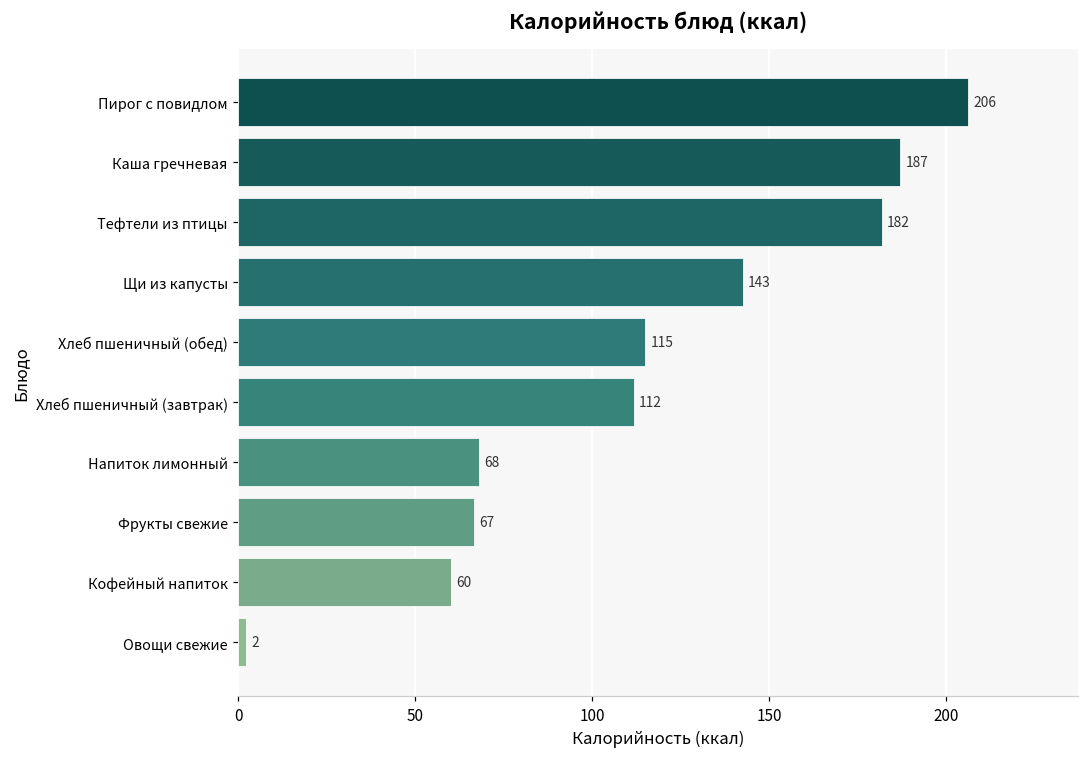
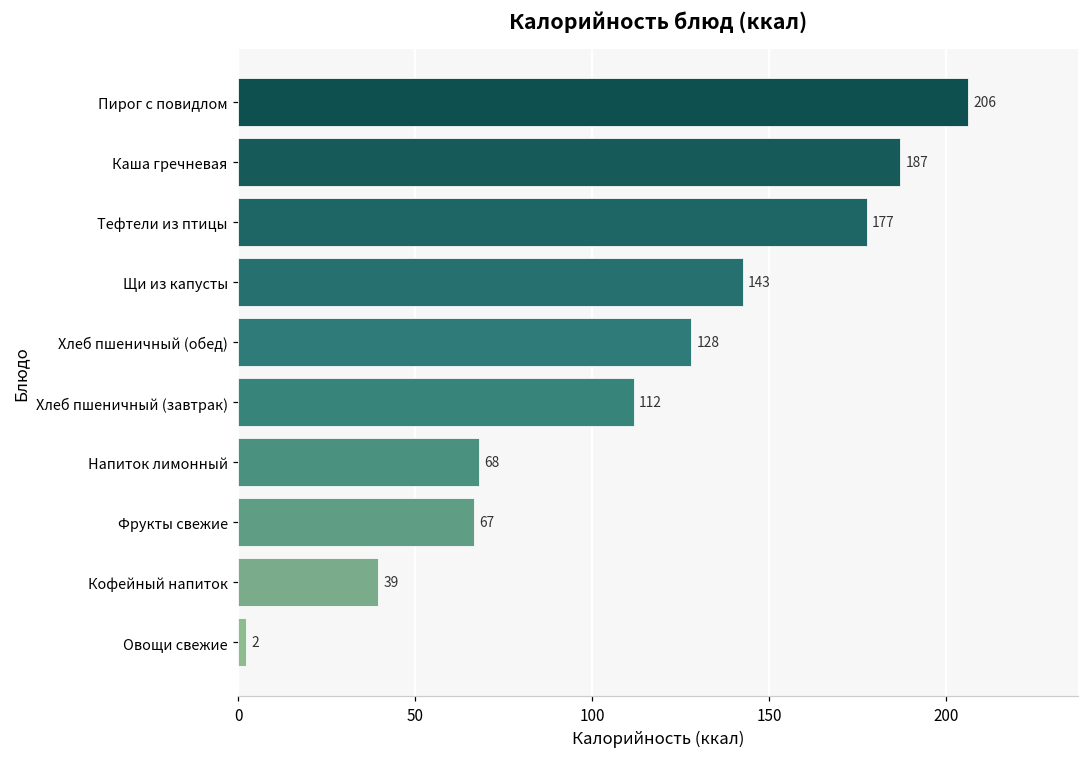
Тефтели из птицы: 182 -> 177
Хлеб пшеничный (обед): 115 -> 128
Кофейный напиток: 60 -> 39
